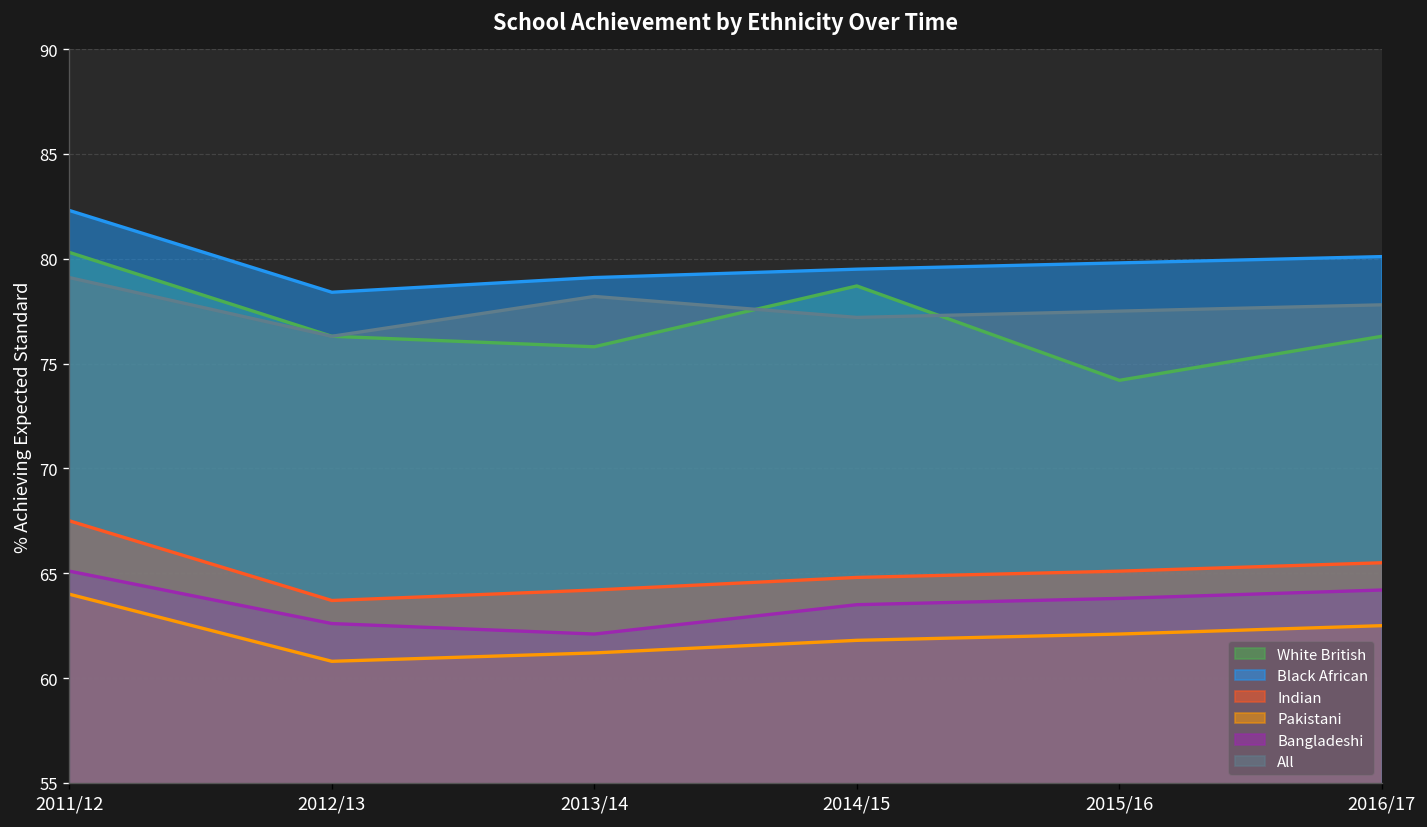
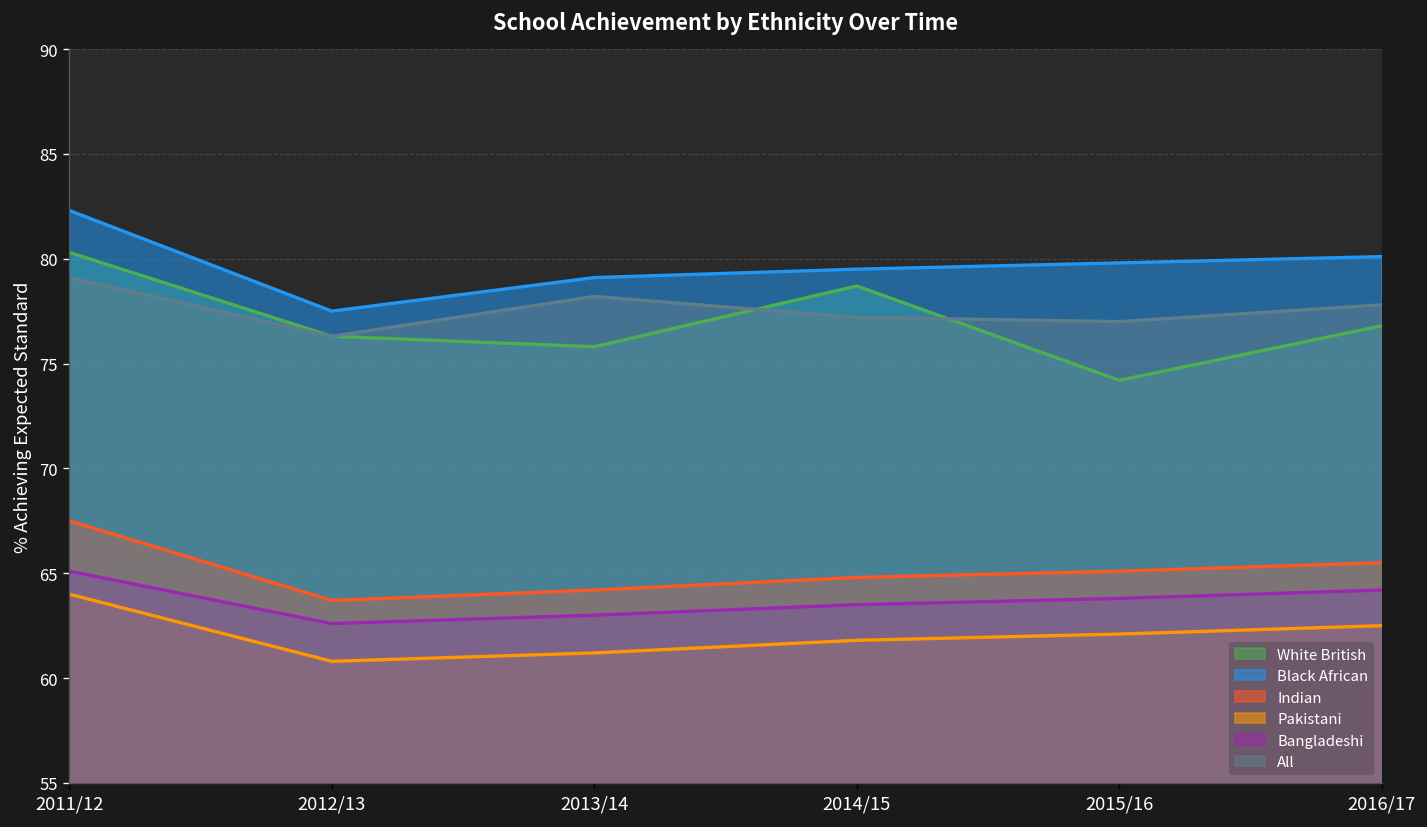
Black African, 2012/13: 78.4 -> 77.5
Bangladeshi, 2013/14: 62.1 -> 63.0
All, 2015/16: 77.5 -> 77.0
White British, 2016/17: 76.3 -> 76.8
